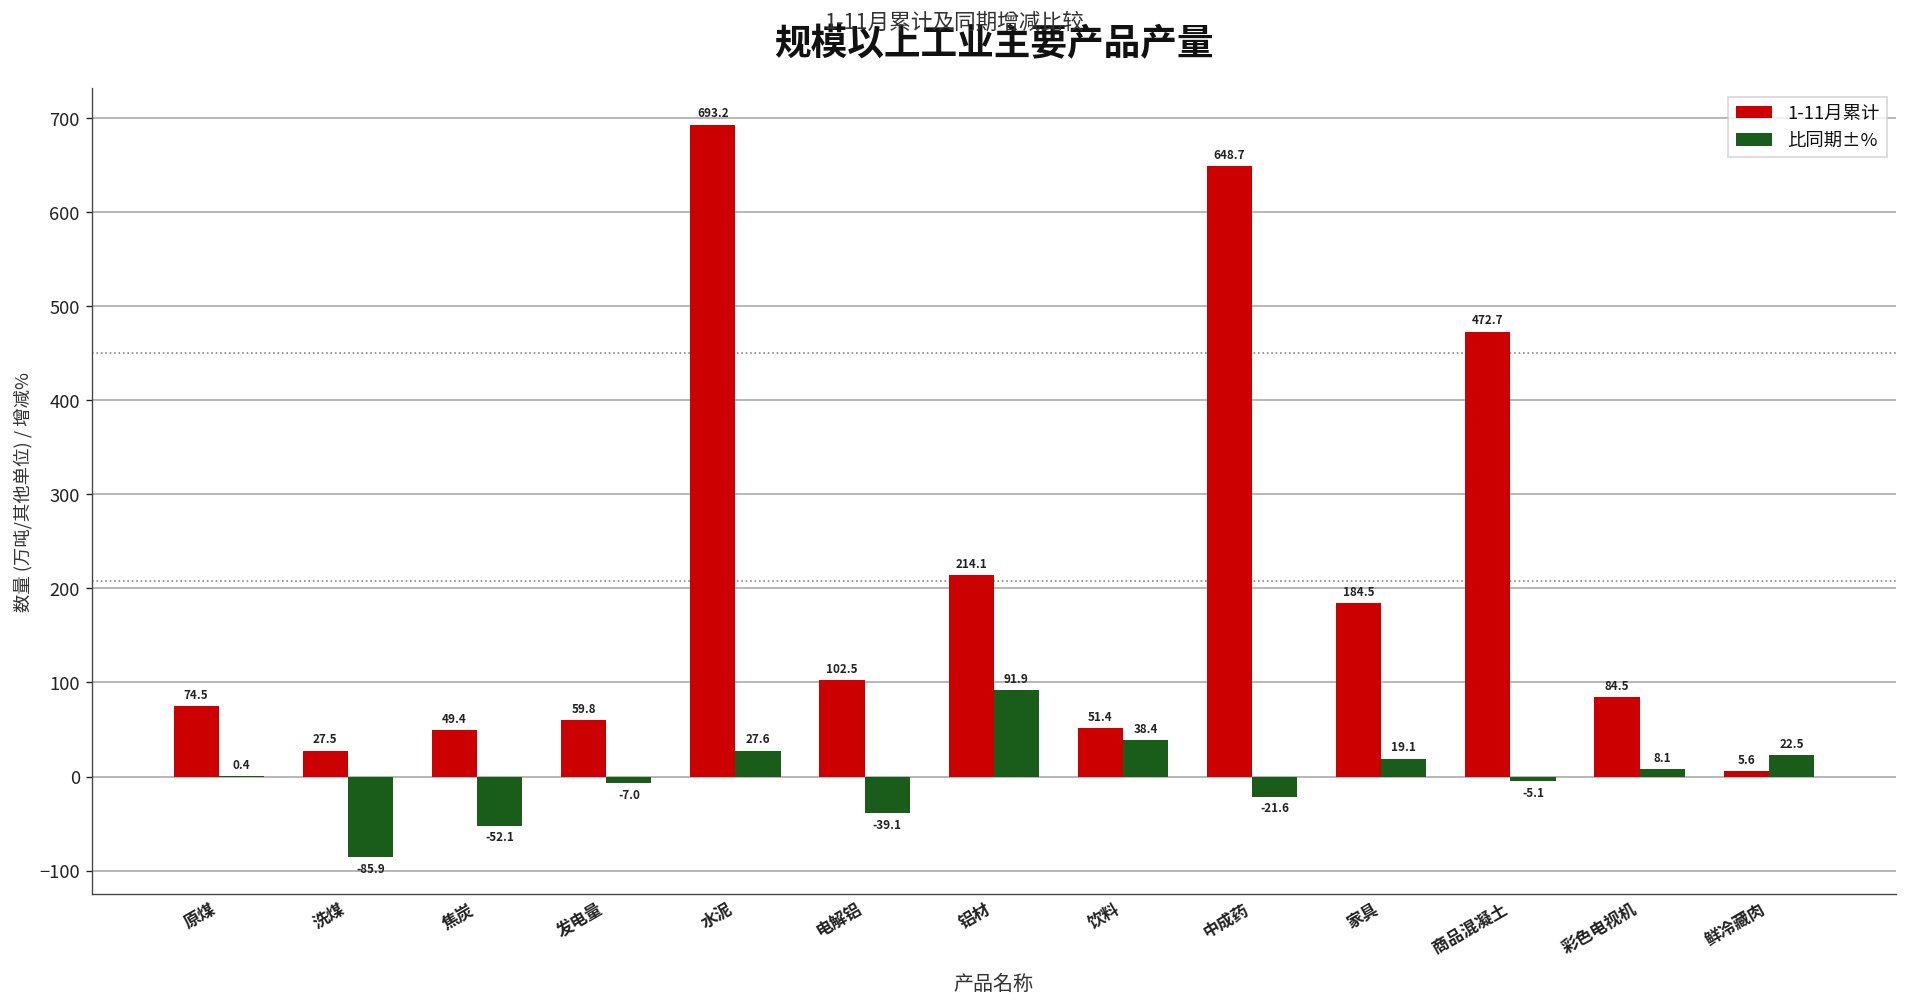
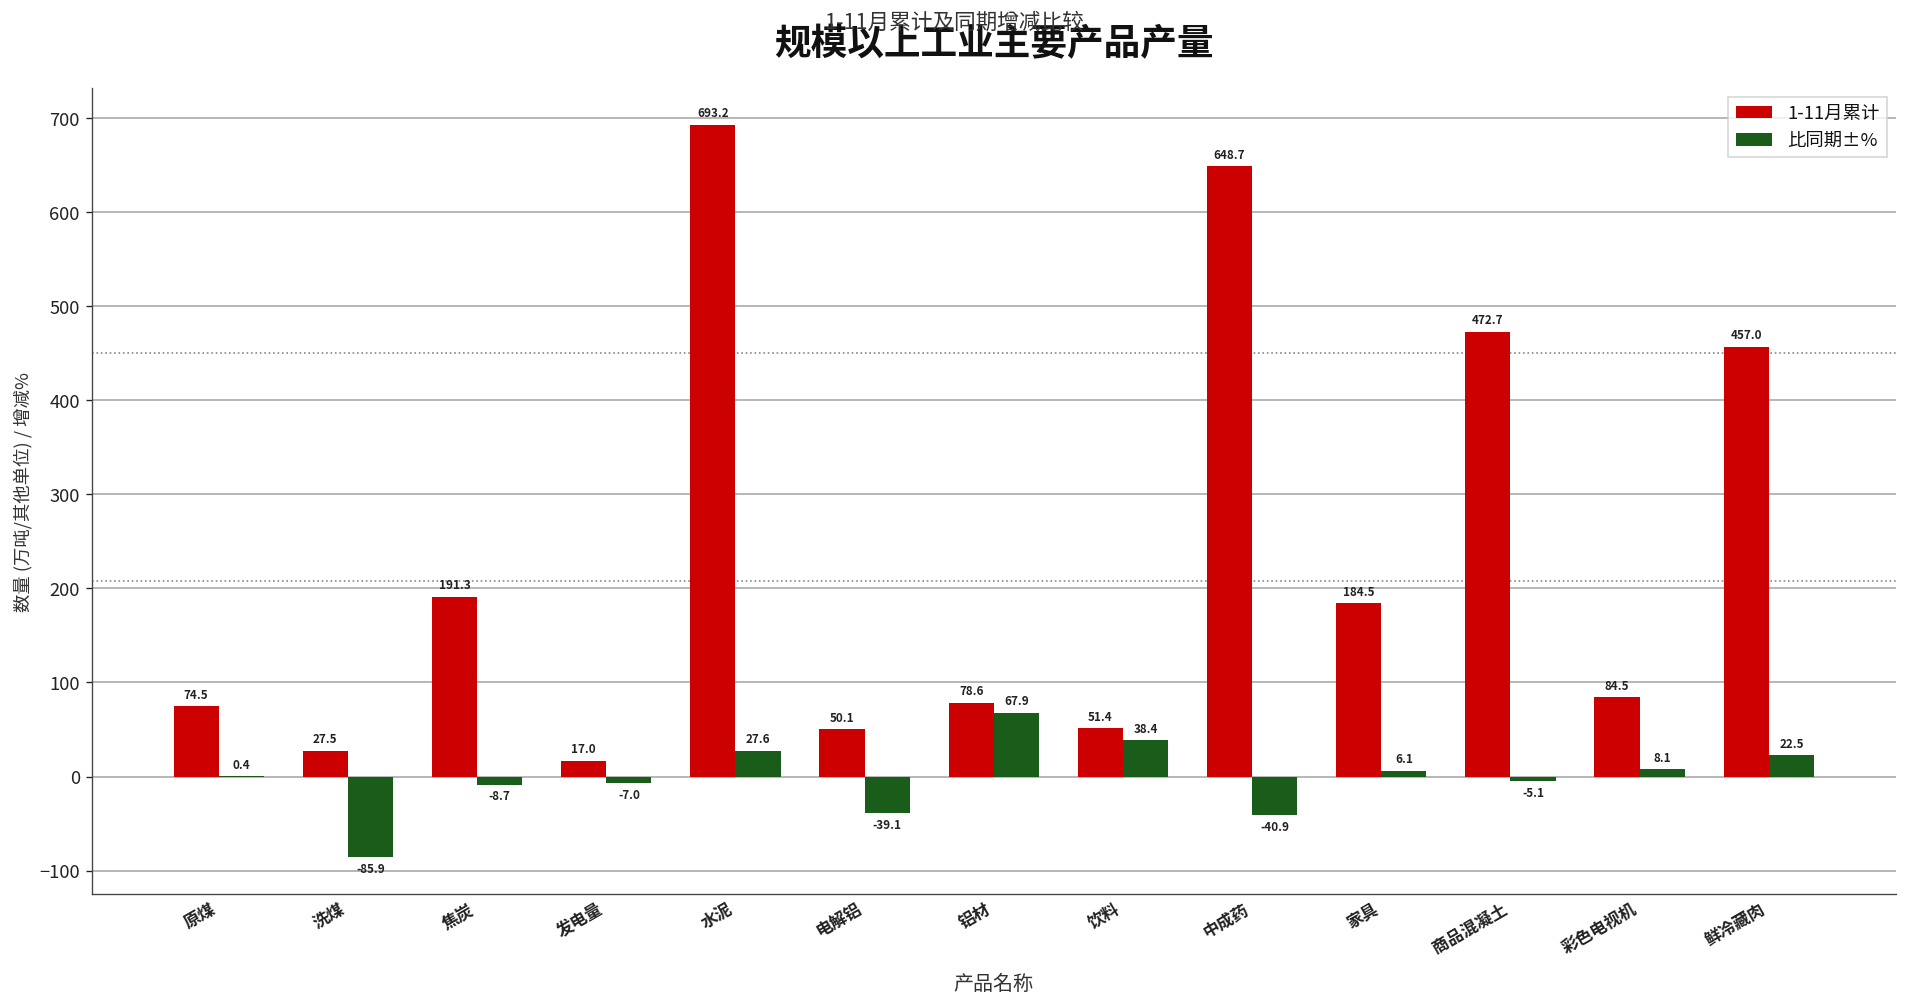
1-11月累计, 焦炭: 49.4 -> 191.3
比同期±%, 焦炭: -52.1 -> -8.7
1-11月累计, 发电量: 59.8 -> 17.0
1-11月累计, 电解铝: 102.5 -> 50.1
1-11月累计, 铝材: 214.1 -> 78.6
比同期±%, 铝材: 91.9 -> 67.9
比同期±%, 中成药: -21.6 -> -40.9
比同期±%, 家具: 19.1 -> 6.1
1-11月累计, 鲜冷藏肉: 5.6 -> 457.0
